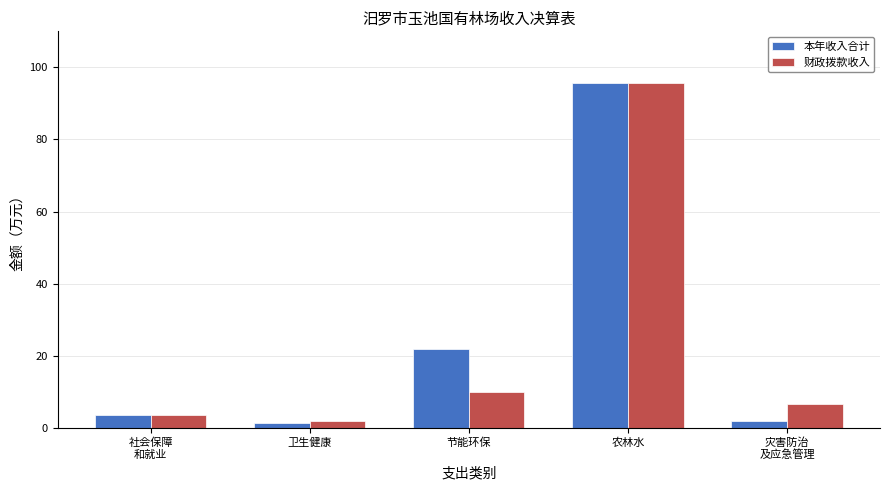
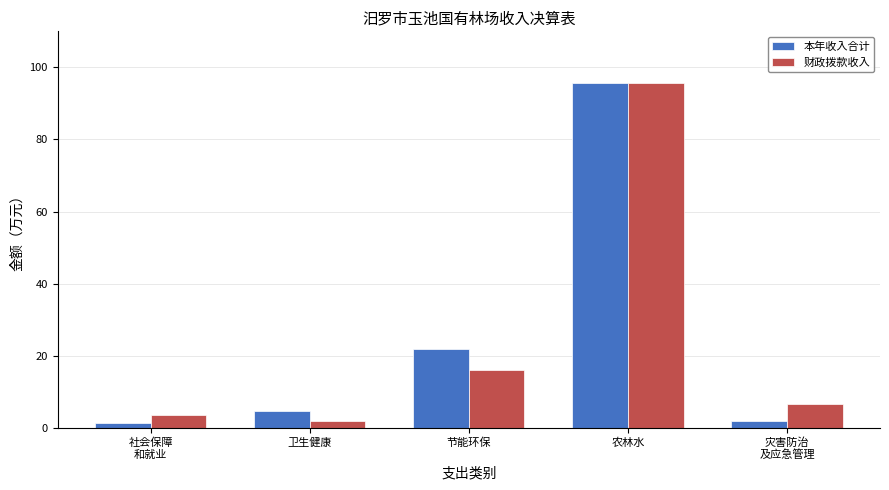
本年收入合计, 社会保障 和就业: 3 -> 1
本年收入合计, 卫生健康: 1 -> 5
财政拨款收入, 节能环保: 10 -> 16
